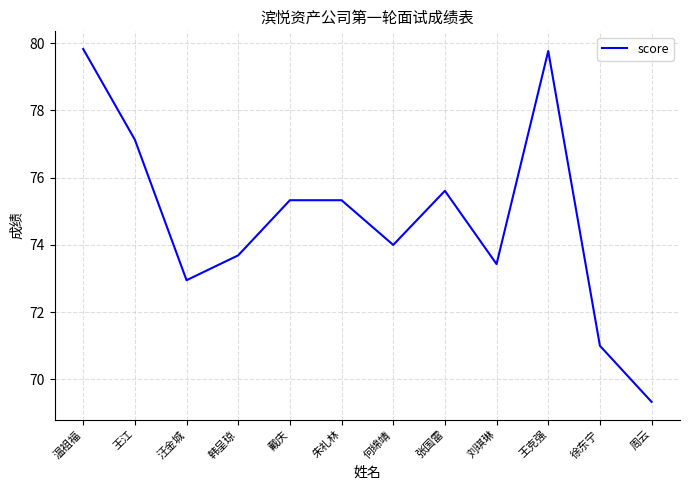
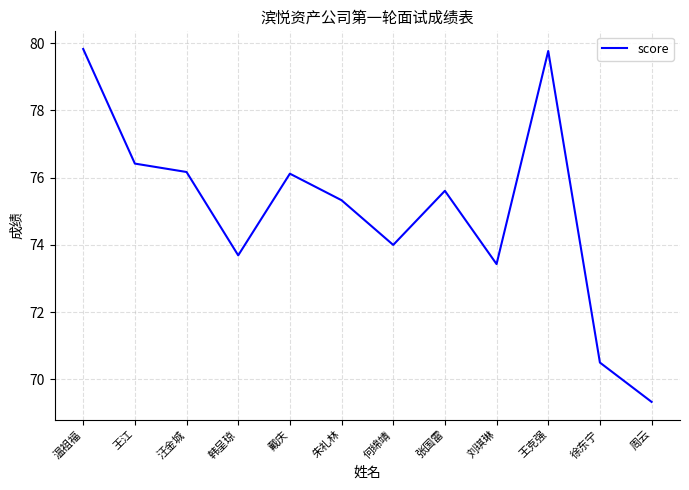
王江: 77.1 -> 76.4
汪金城: 73.0 -> 76.2
戴庆: 75.3 -> 76.1
徐东宁: 71.0 -> 70.5
